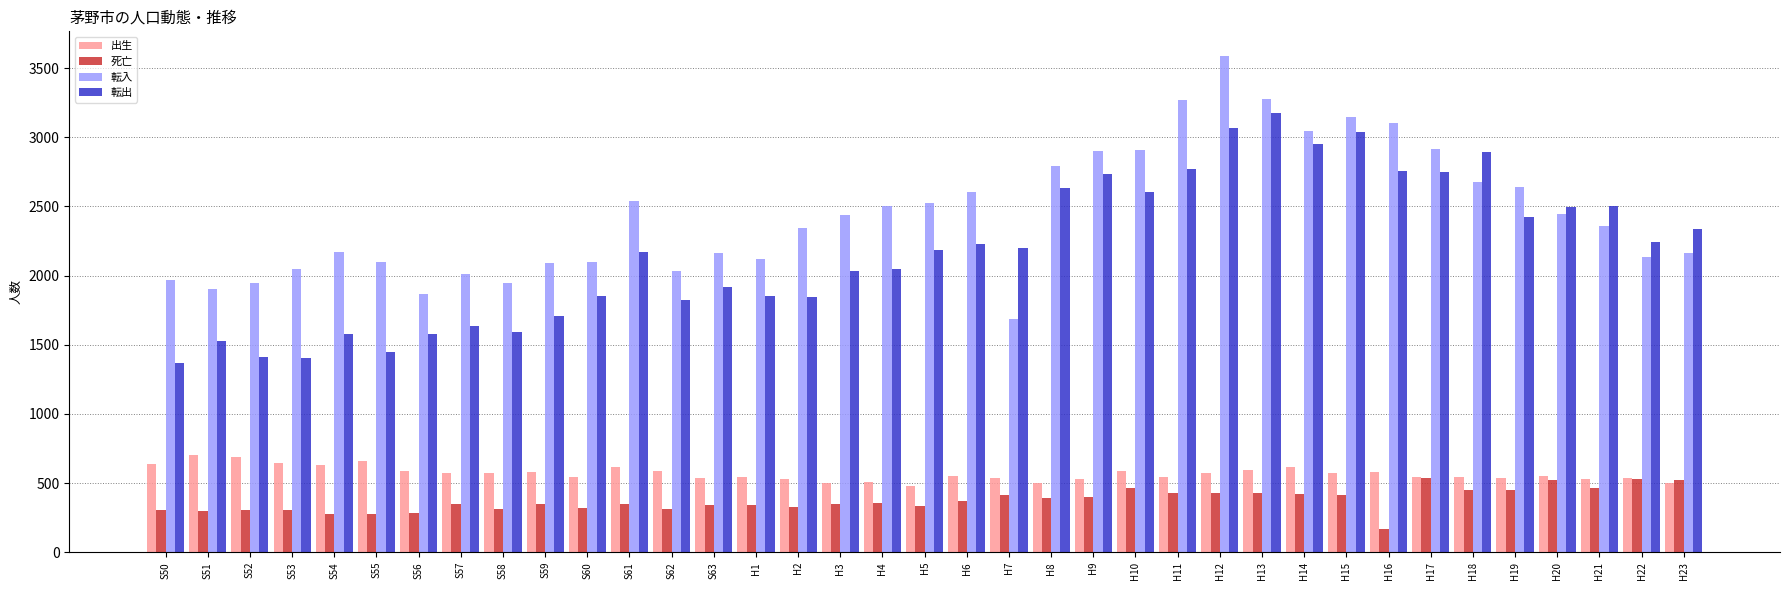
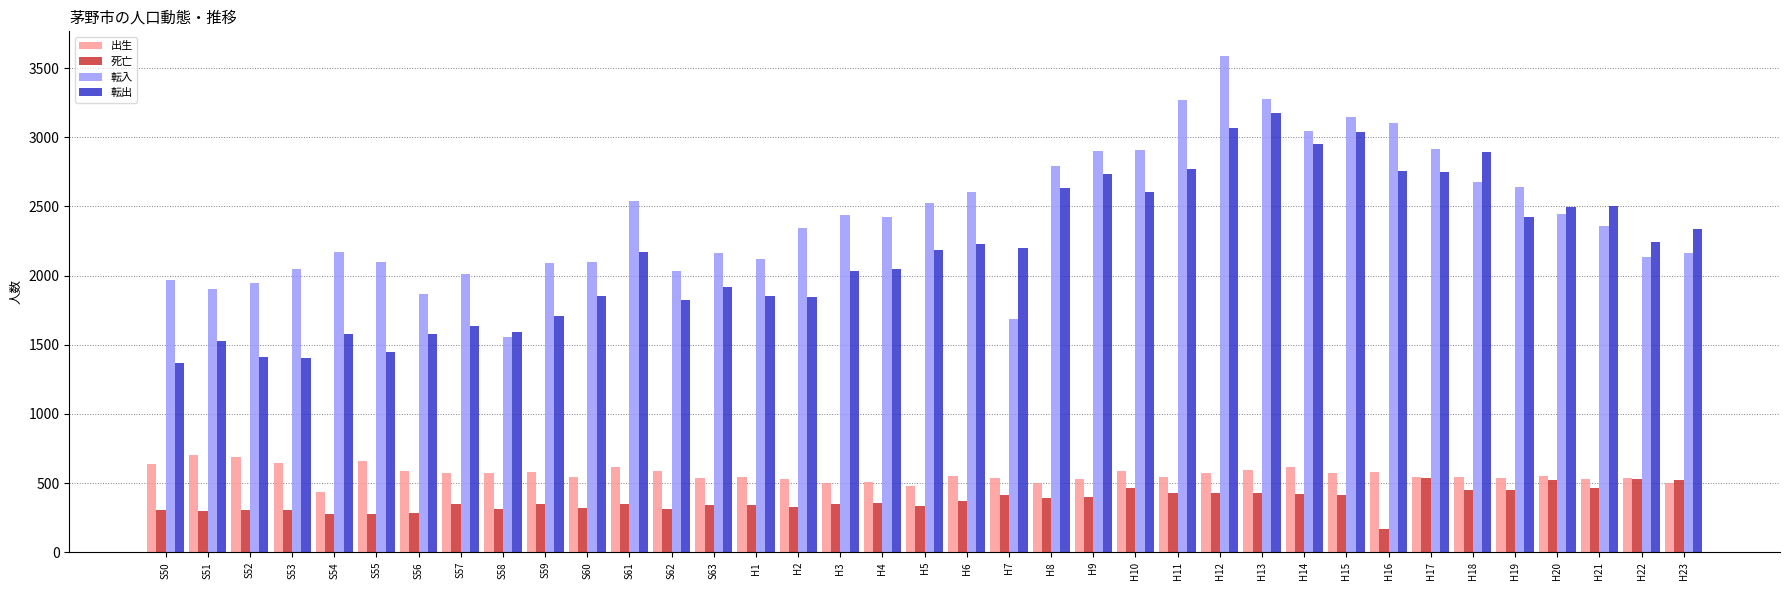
出生, S54: 630 -> 440
転入, S58: 1950 -> 1560
転入, H4: 2500 -> 2420
